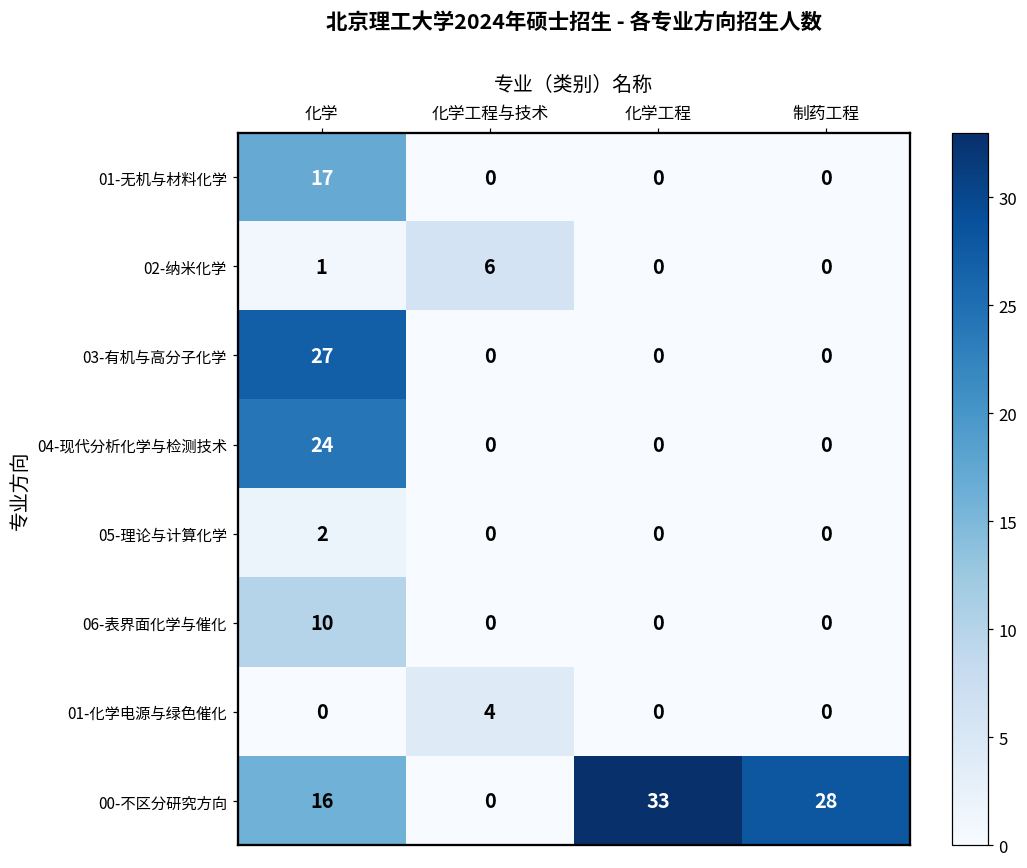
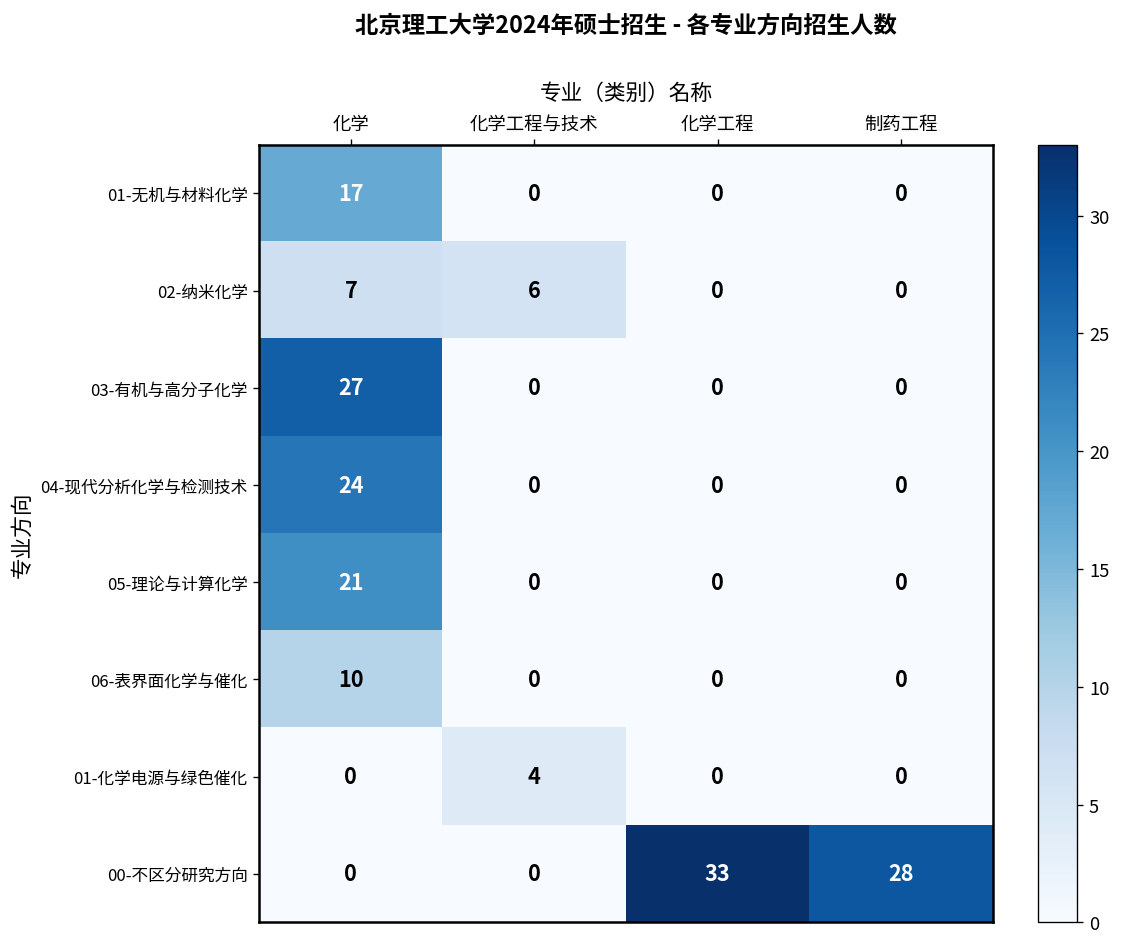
02-纳米化学, 化学: 1 -> 7
05-理论与计算化学, 化学: 2 -> 21
00-不区分研究方向, 化学: 16 -> 0
